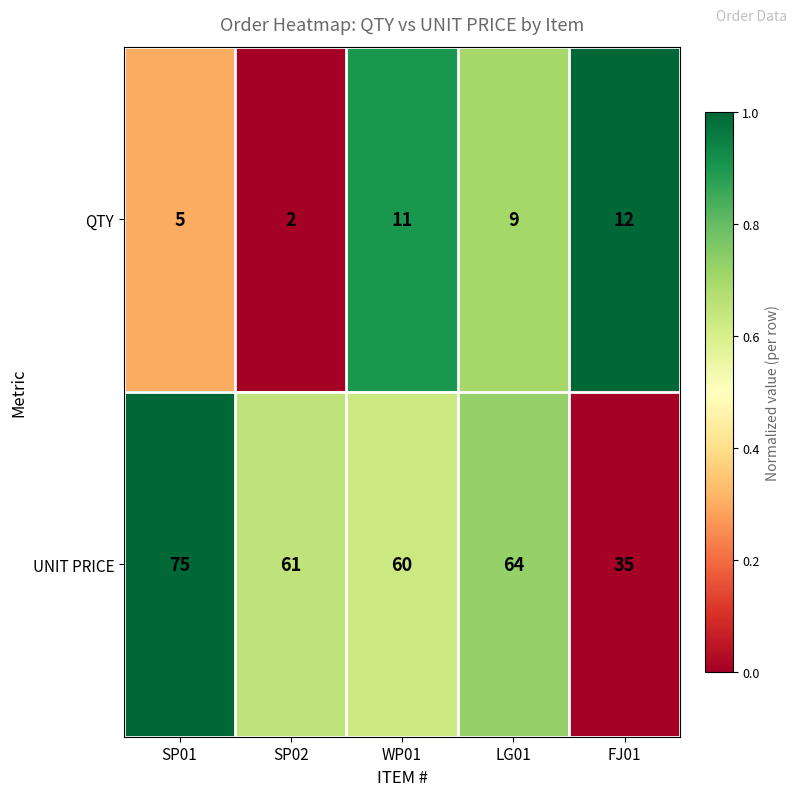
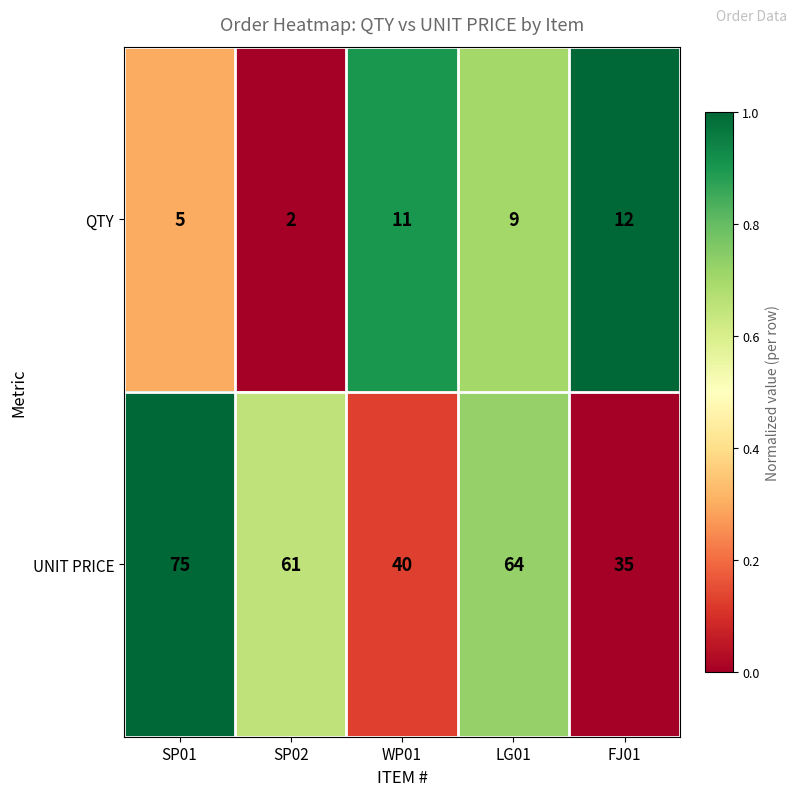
UNIT PRICE, WP01: 60 -> 40
